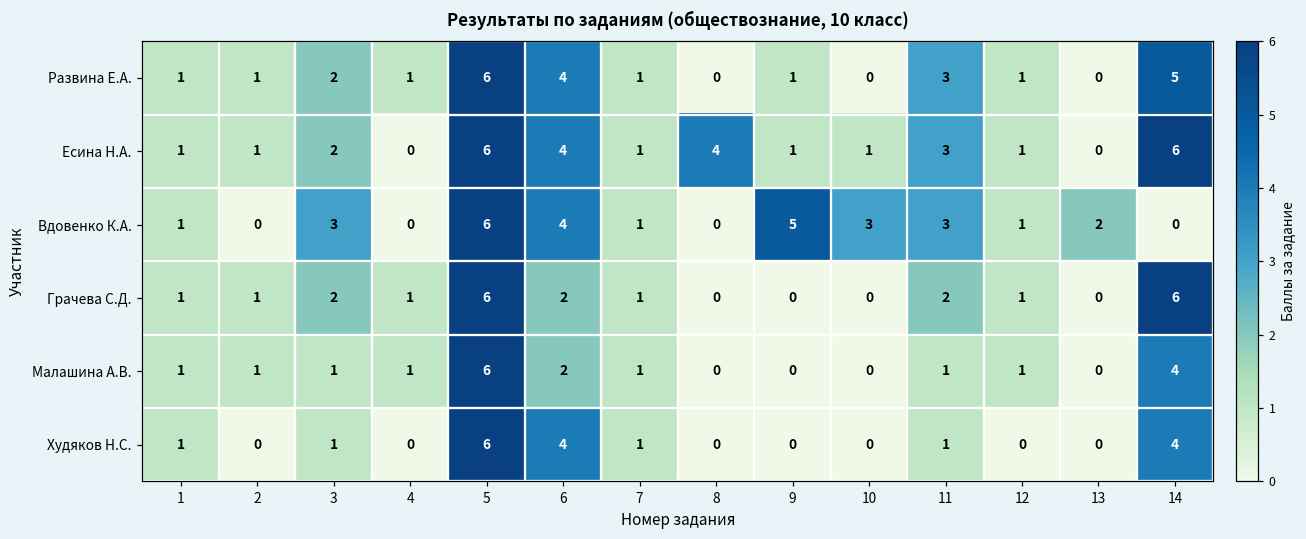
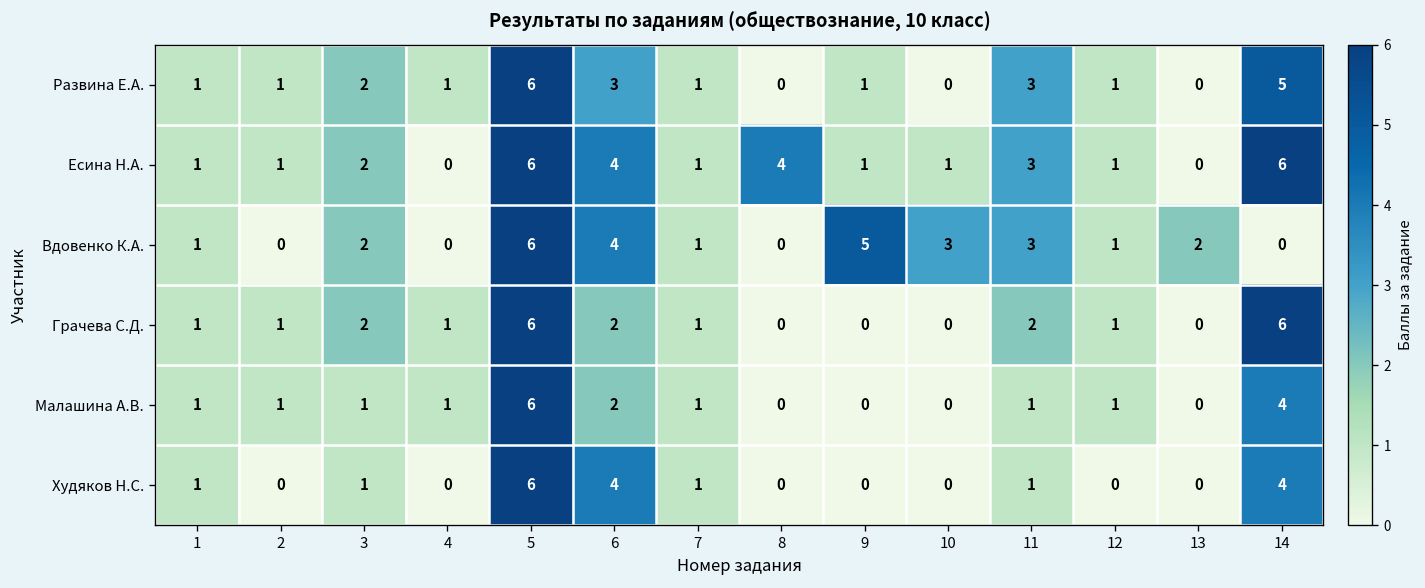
Развина Е.А., 6: 4 -> 3
Вдовенко К.А., 3: 3 -> 2
